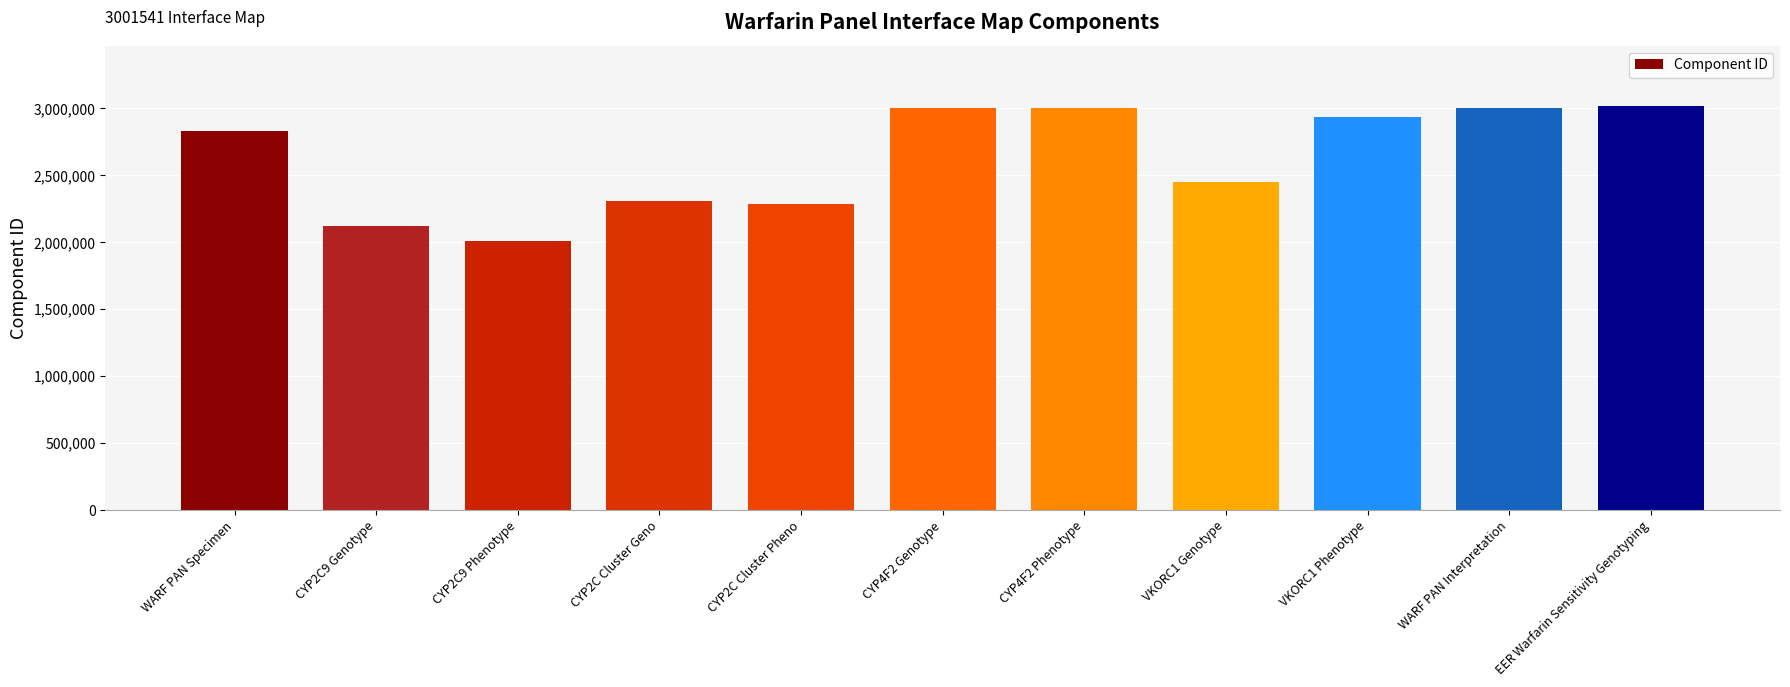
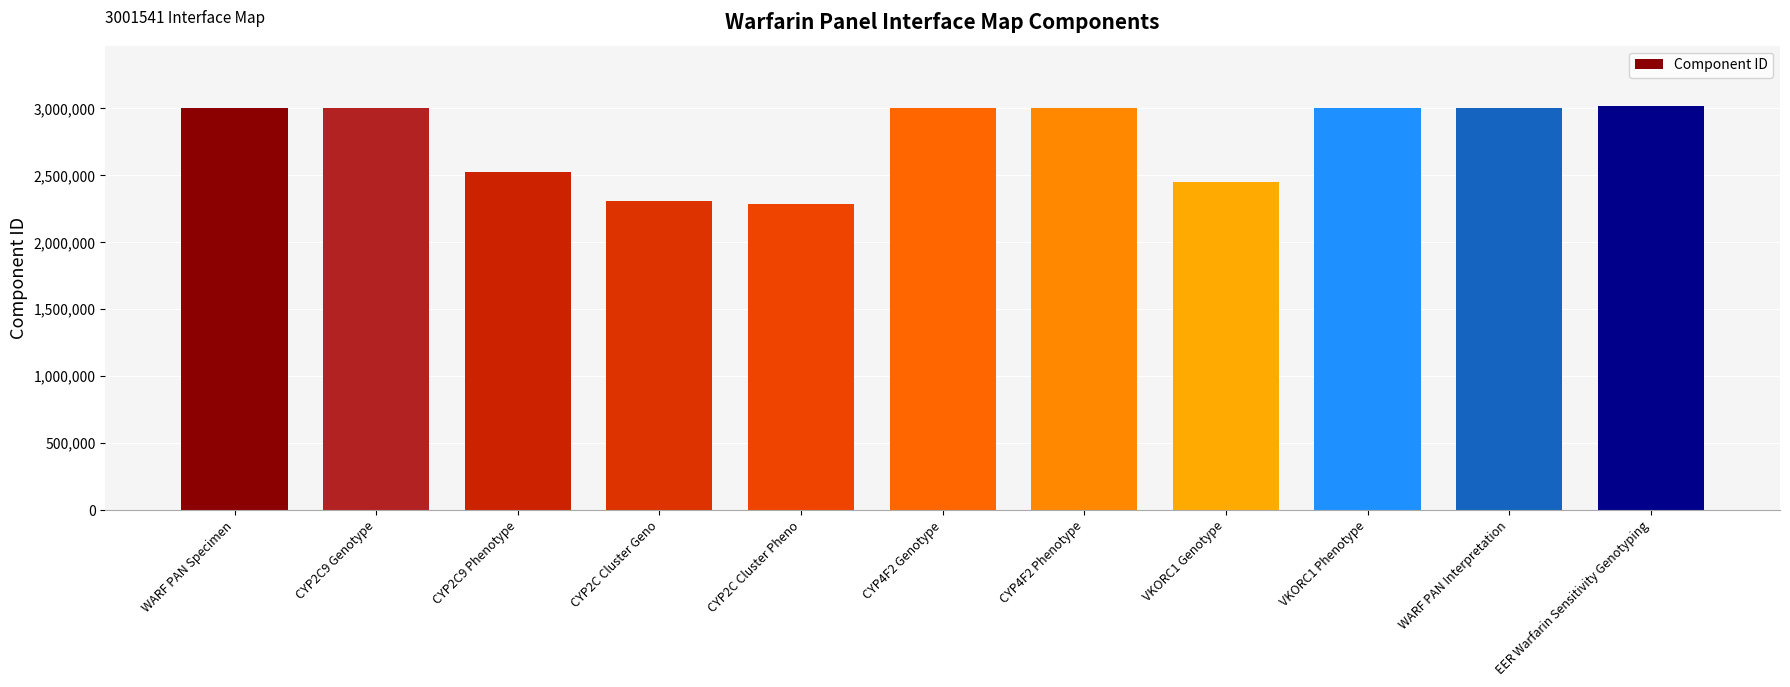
WARF PAN Specimen: 2,830,000 -> 3,000,000
CYP2C9 Genotype: 2,120,000 -> 3,000,000
CYP2C9 Phenotype: 2,010,000 -> 2,520,000
VKORC1 Phenotype: 2,940,000 -> 3,000,000
